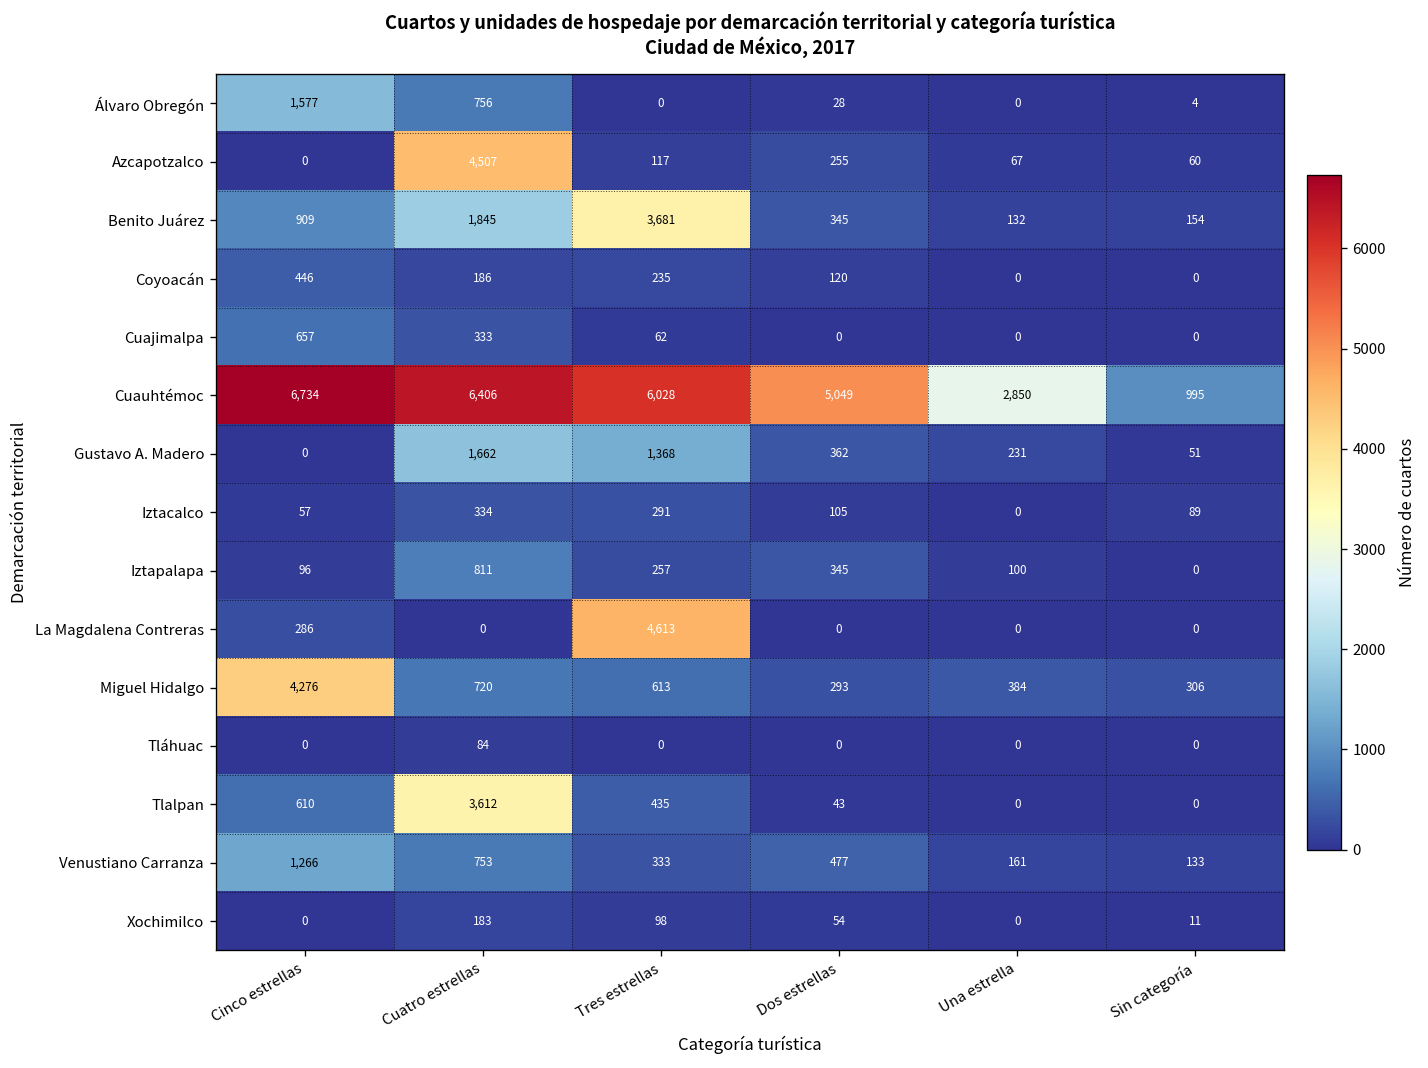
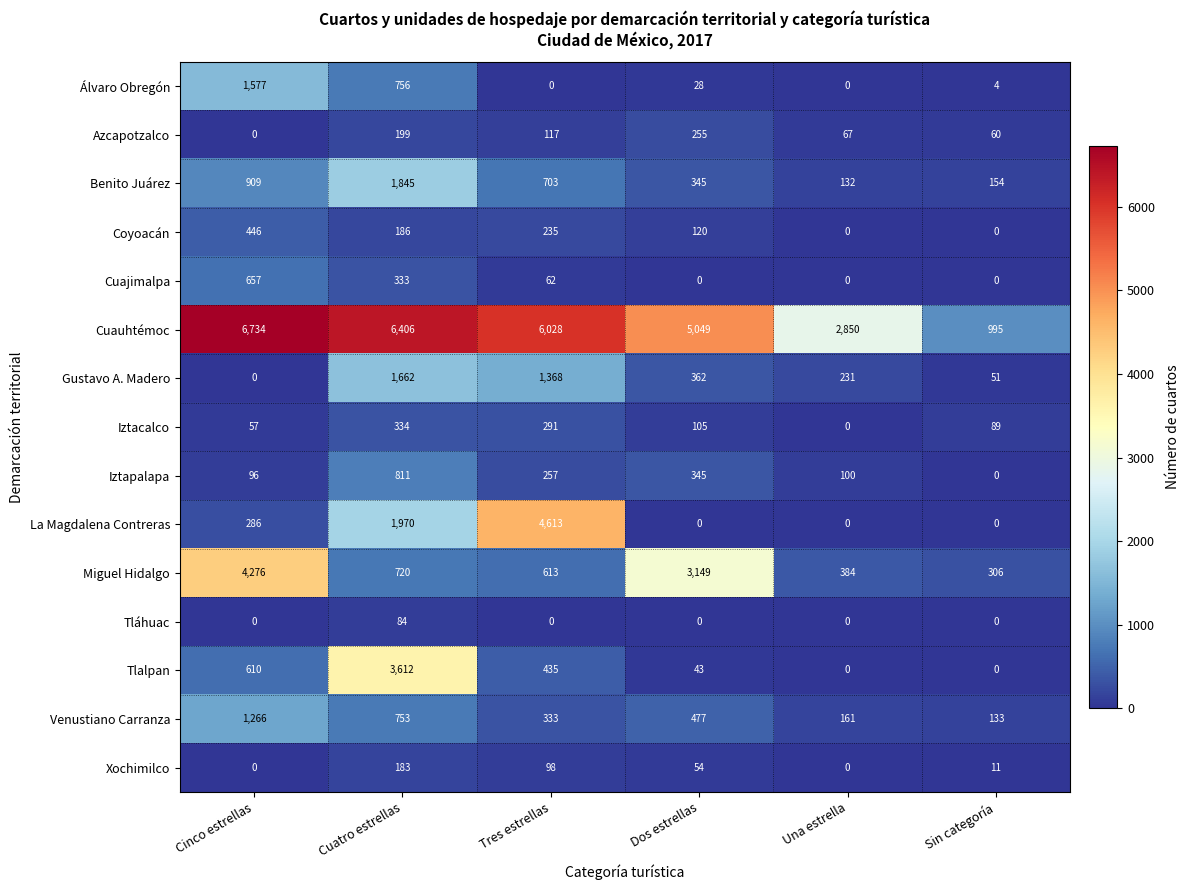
Azcapotzalco, Cuatro estrellas: 4,507 -> 199
Benito Juárez, Tres estrellas: 3,681 -> 703
La Magdalena Contreras, Cuatro estrellas: 0 -> 1,970
Miguel Hidalgo, Dos estrellas: 293 -> 3,149
